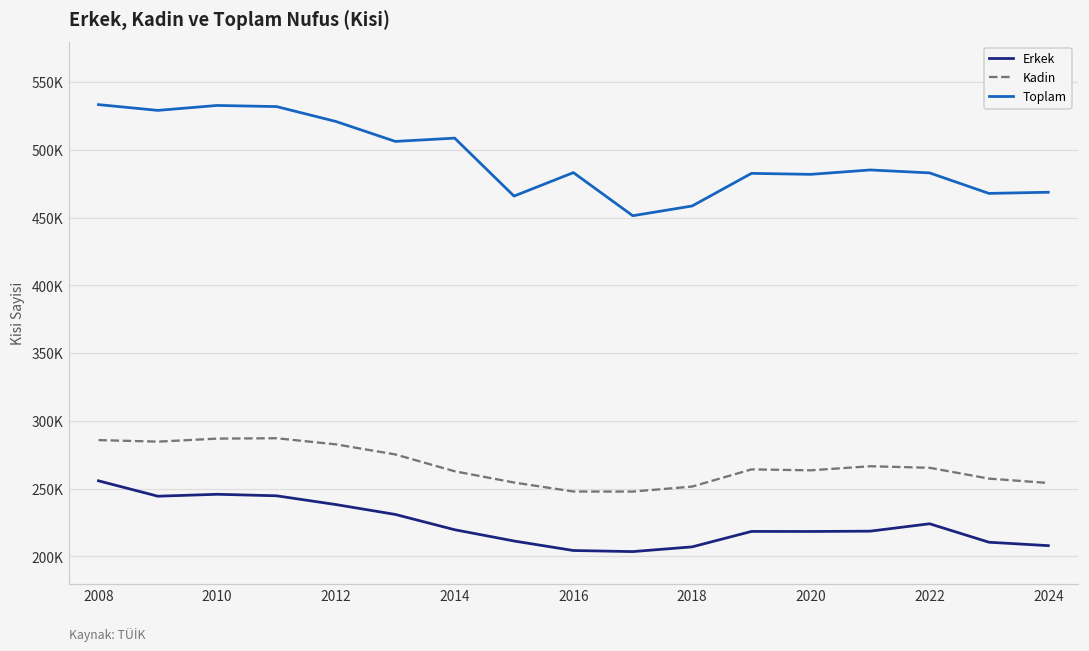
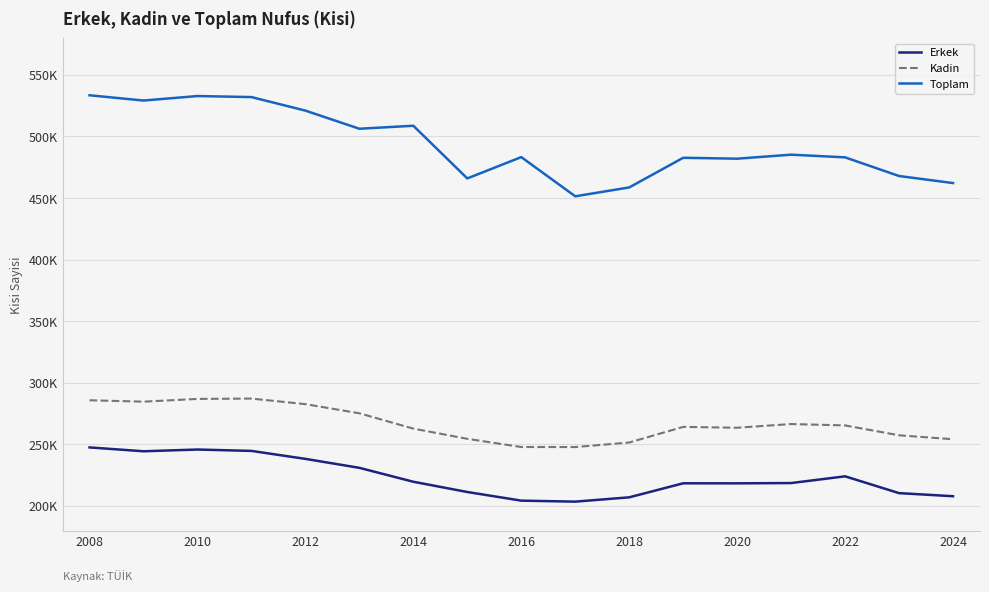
Erkek, 2008: 256000 -> 248000
Toplam, 2024: 469000 -> 462000
